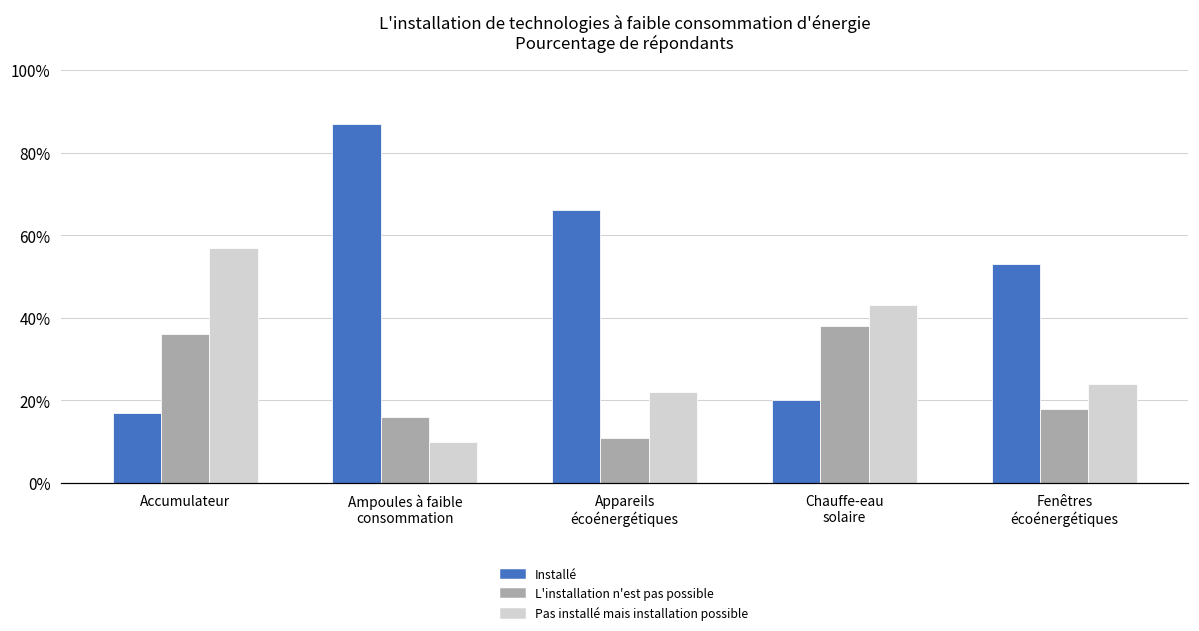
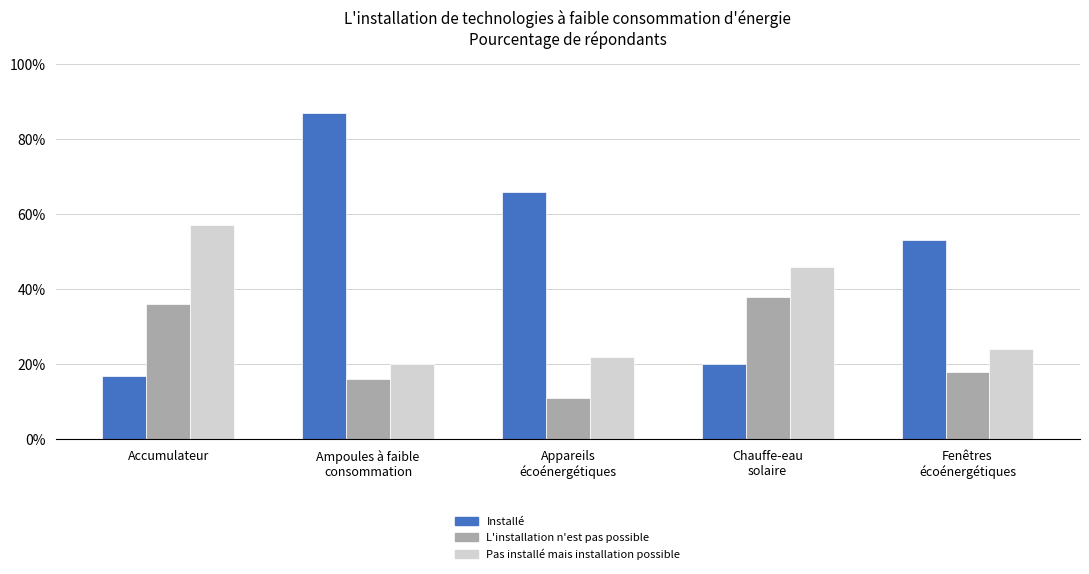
Pas installé mais installation possible, Ampoules à faible consommation: 10% -> 20%
Pas installé mais installation possible, Chauffe-eau solaire: 43% -> 46%
